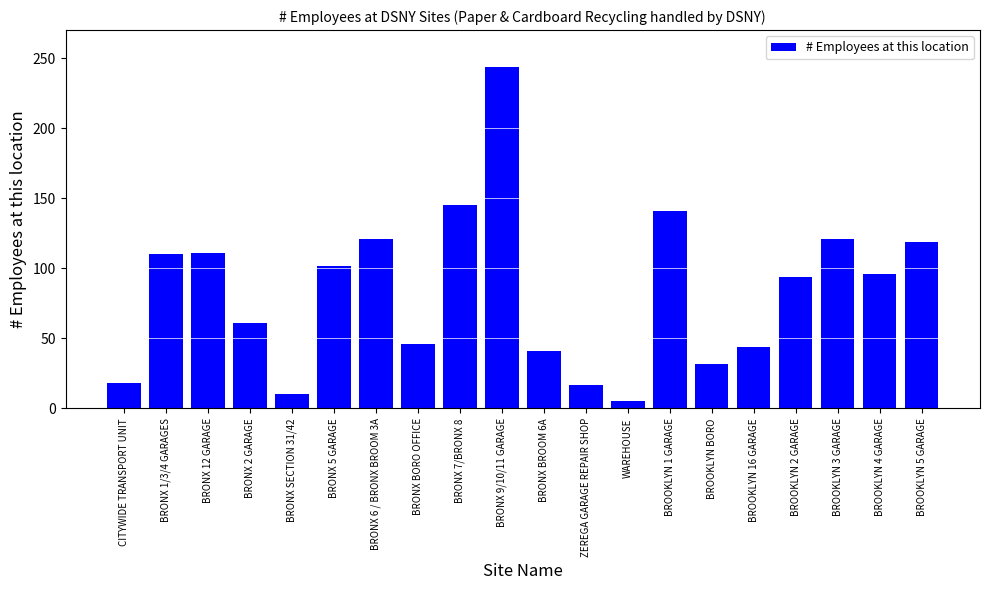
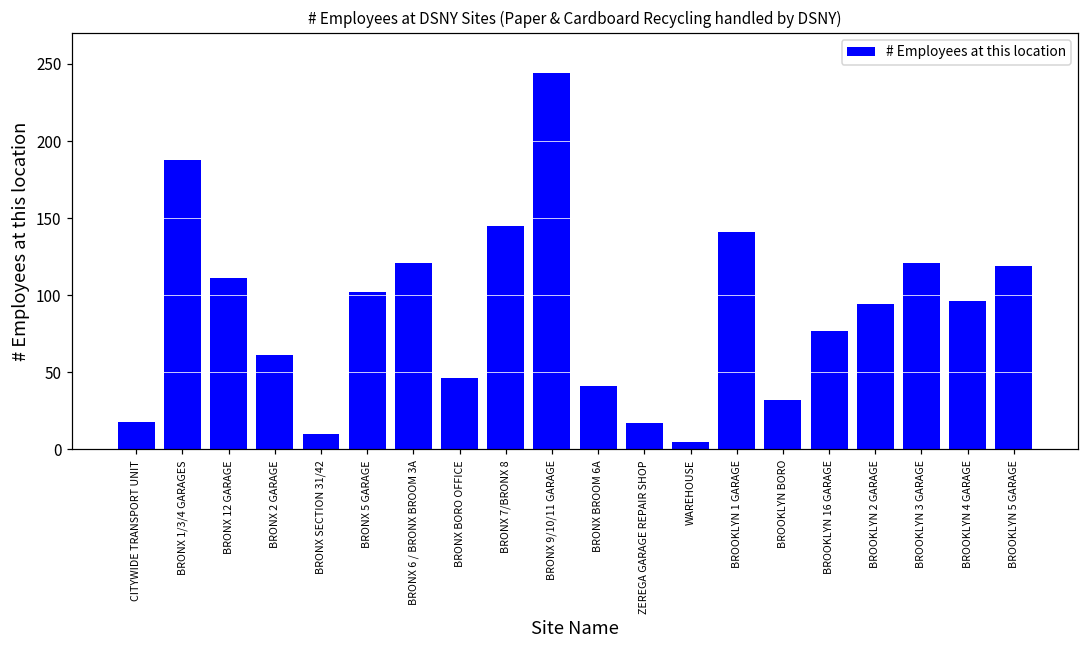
BRONX 1/3/4 GARAGES: 110 -> 188
BROOKLYN 16 GARAGE: 44 -> 77
